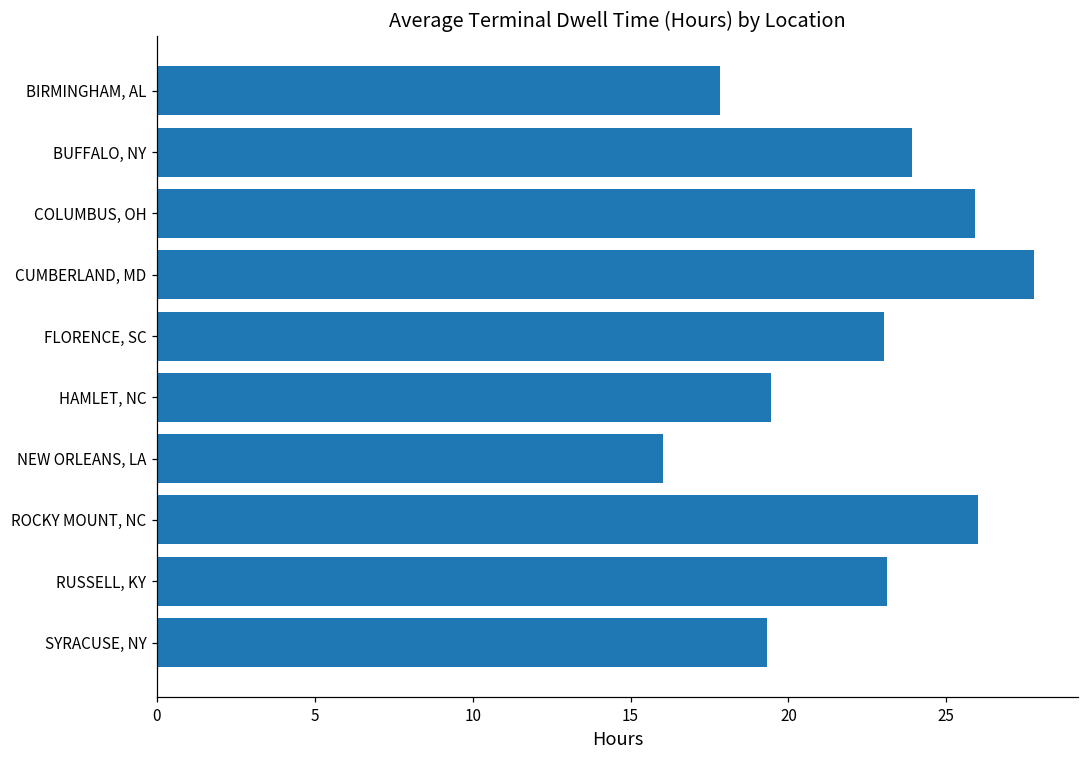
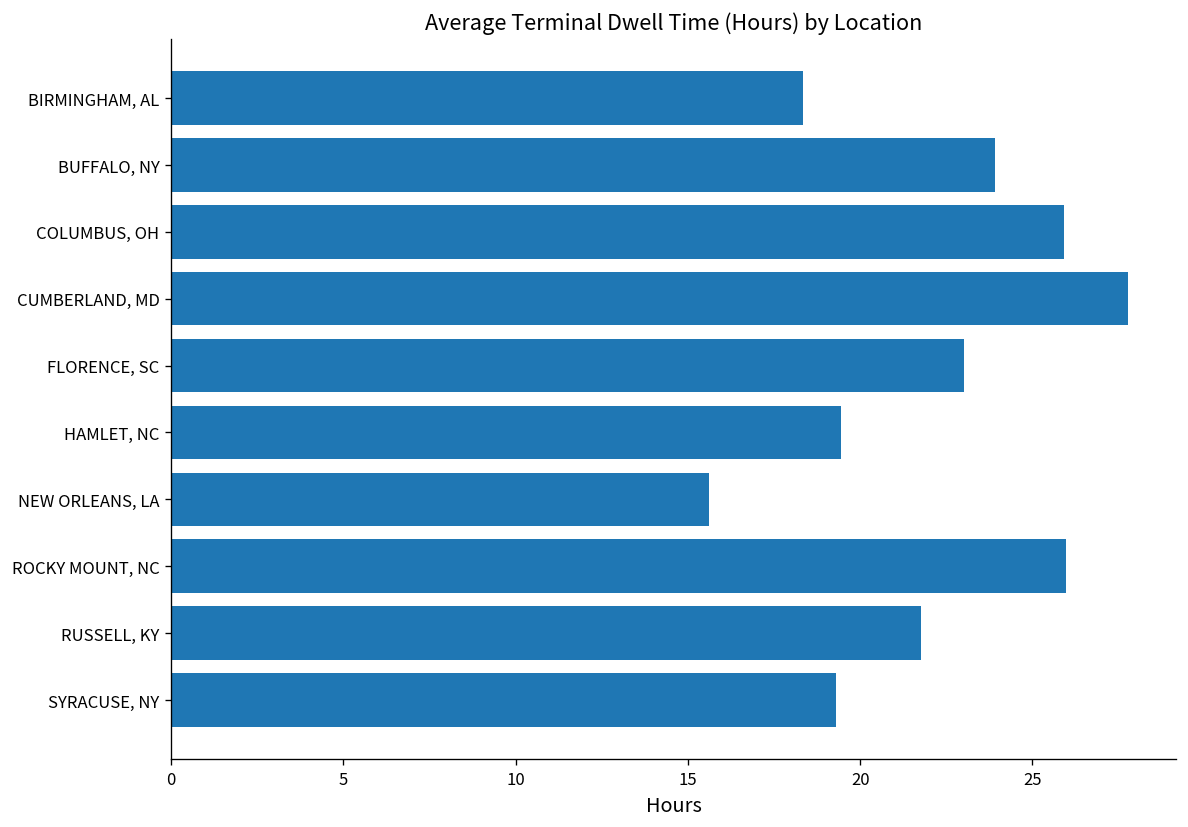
BIRMINGHAM, AL: 17.8 -> 18.4
NEW ORLEANS, LA: 16.0 -> 15.6
RUSSELL, KY: 23.1 -> 21.8
